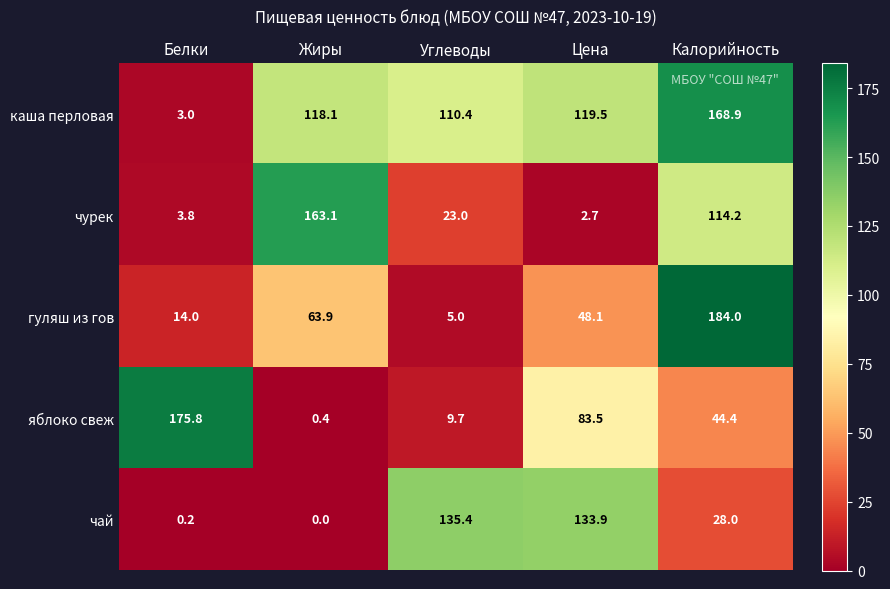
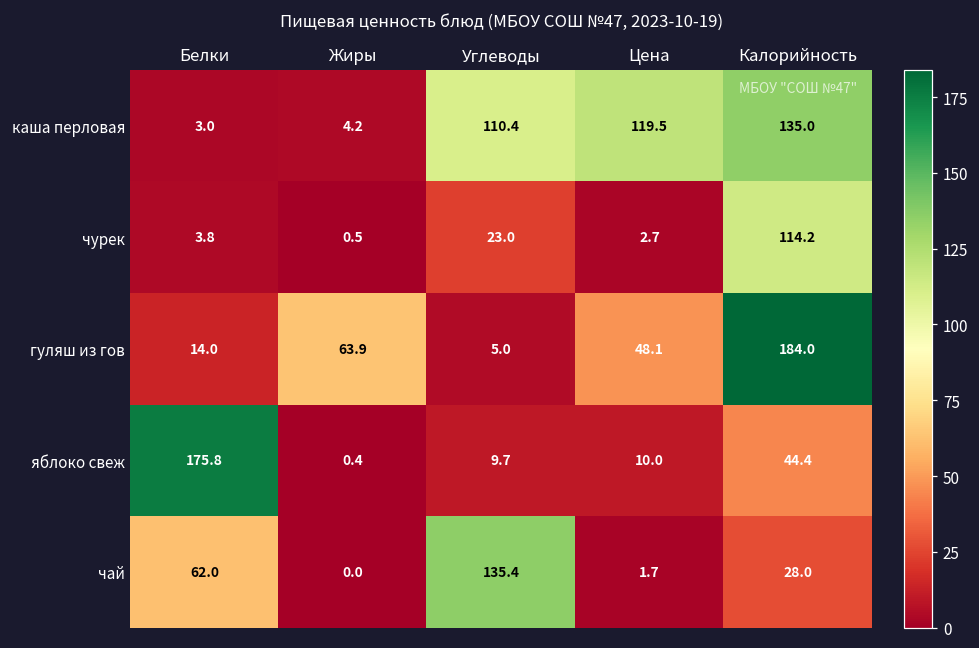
каша перловая, Жиры: 118.1 -> 4.2
каша перловая, Калорийность: 168.9 -> 135.0
чурек, Жиры: 163.1 -> 0.5
яблоко свеж, Цена: 83.5 -> 10.0
чай, Белки: 0.2 -> 62.0
чай, Цена: 133.9 -> 1.7
